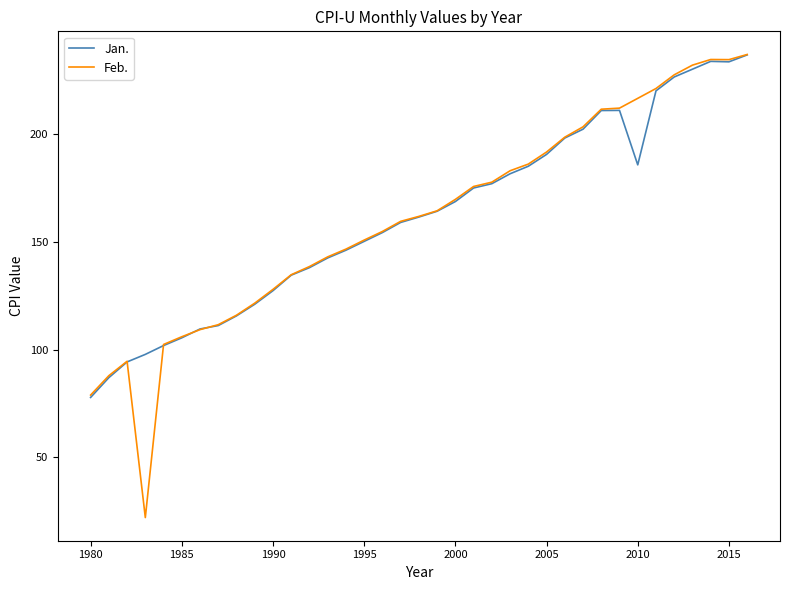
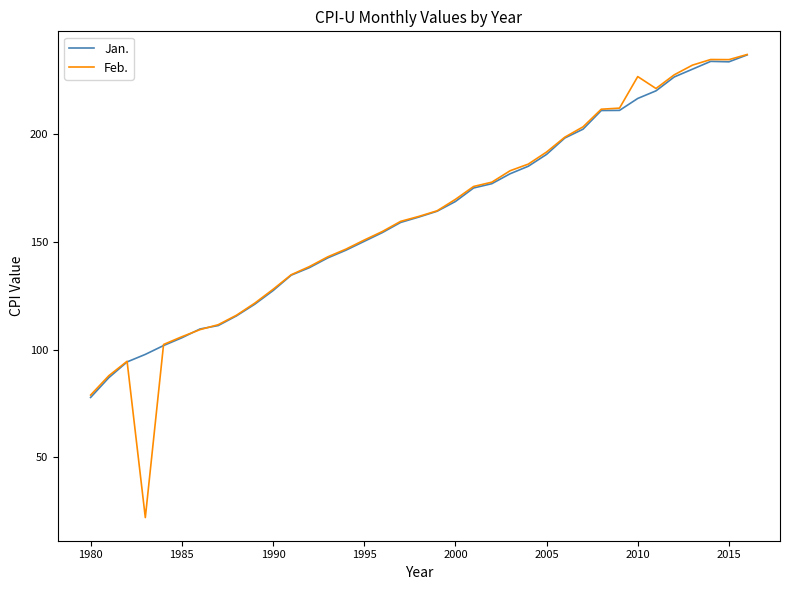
Jan., 2010: 186 -> 217
Feb., 2010: 217 -> 227
